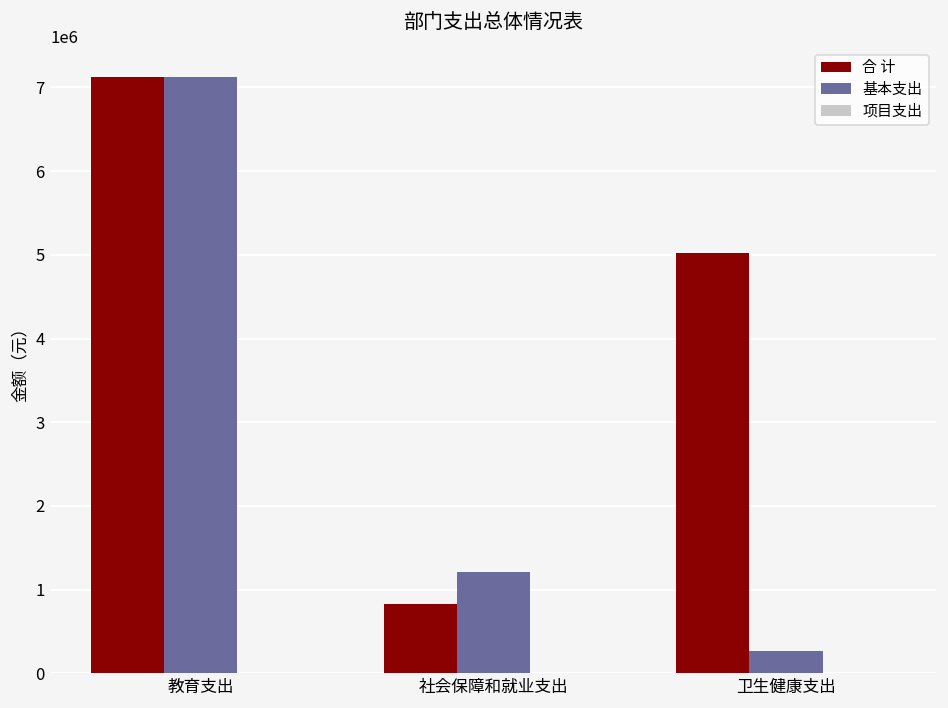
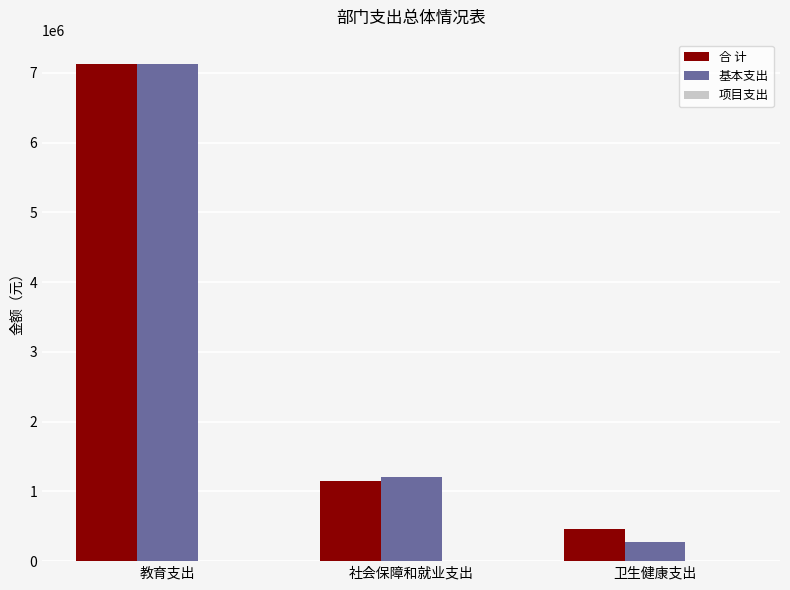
合 计, 社会保障和就业支出: 800000 -> 1100000
合 计, 卫生健康支出: 5000000 -> 500000
